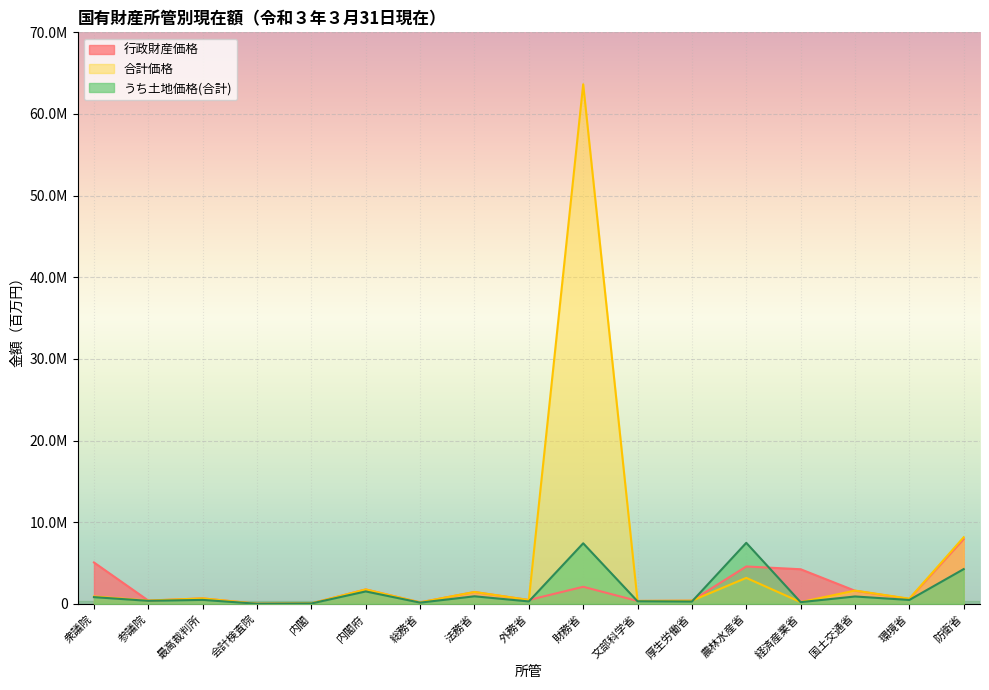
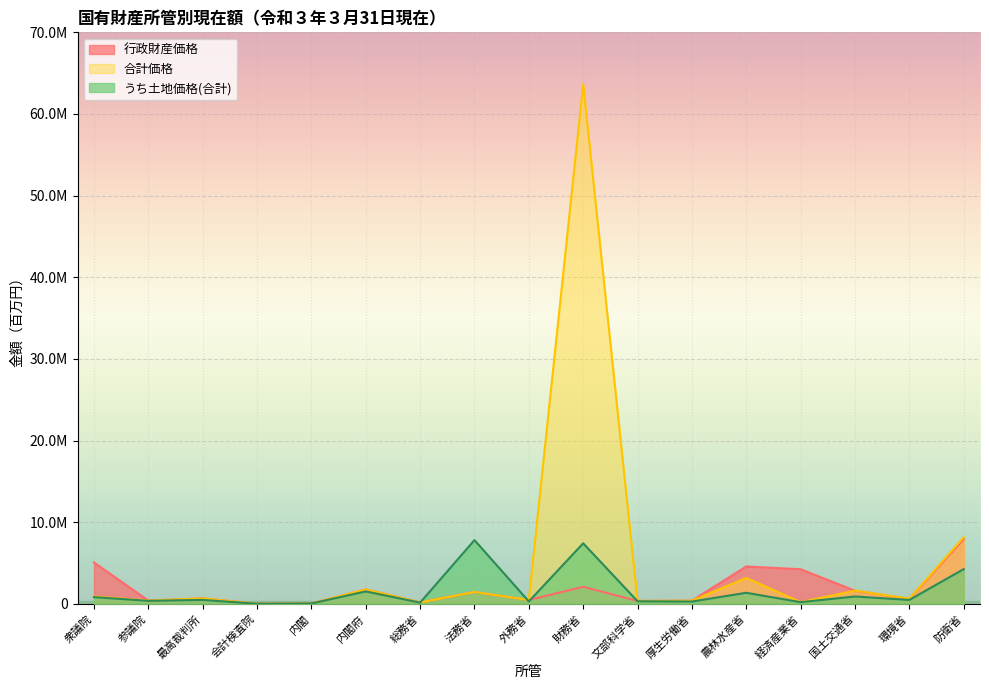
うち土地価格(合計), 法務省: 1000000 -> 8000000
うち土地価格(合計), 農林水産省: 7000000 -> 1000000
